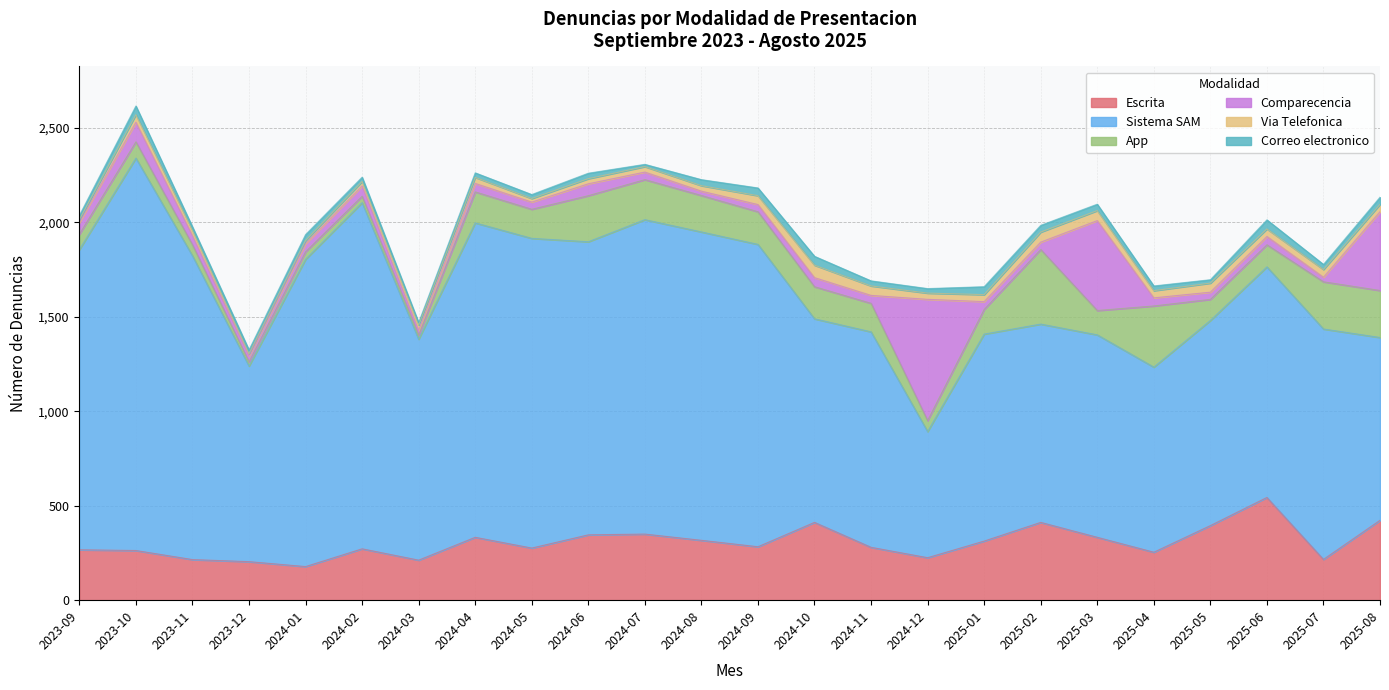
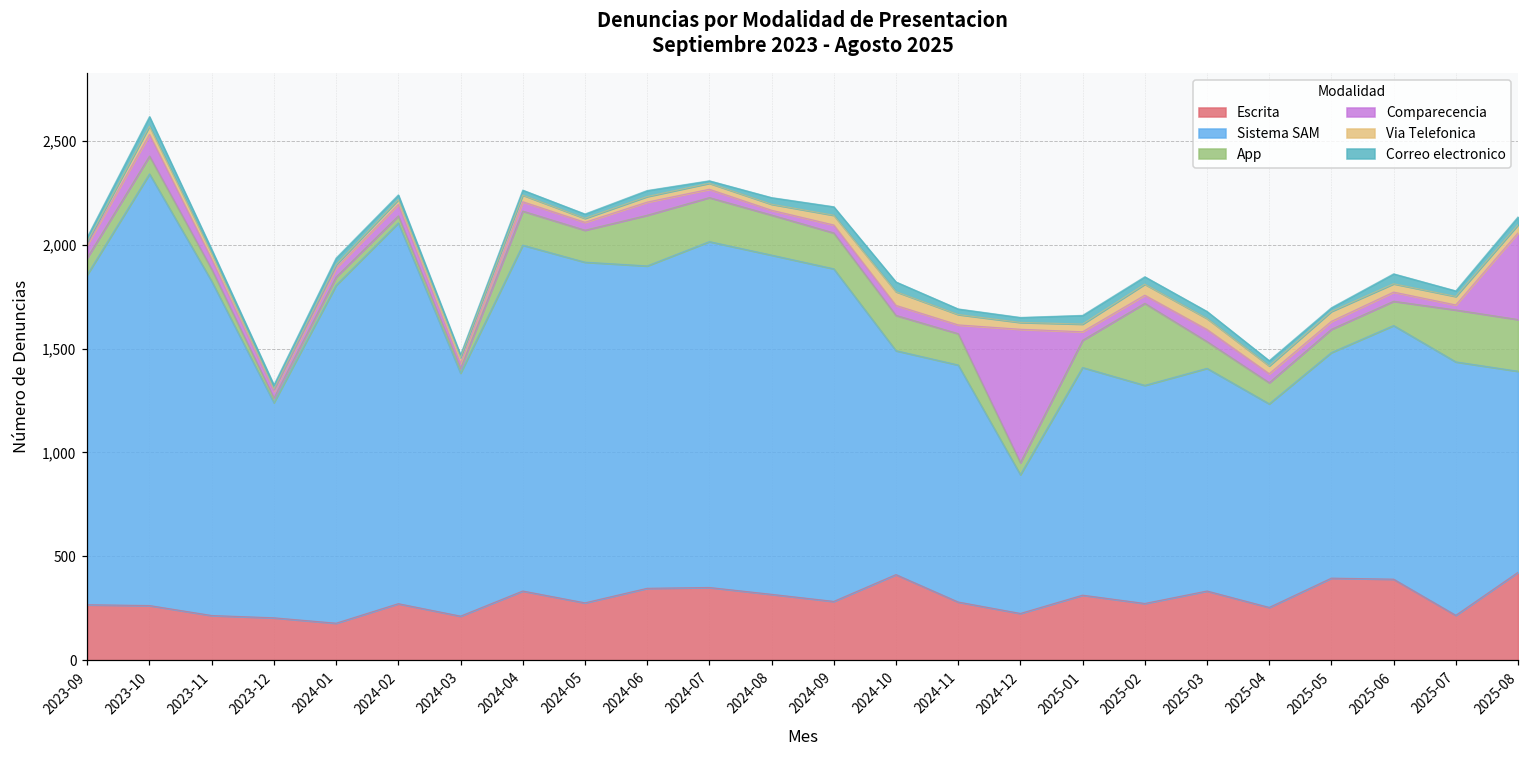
Escrita, 2025-02: 410 -> 270
Comparecencia, 2025-03: 480 -> 60
App, 2025-04: 320 -> 100
Escrita, 2025-06: 540 -> 390
